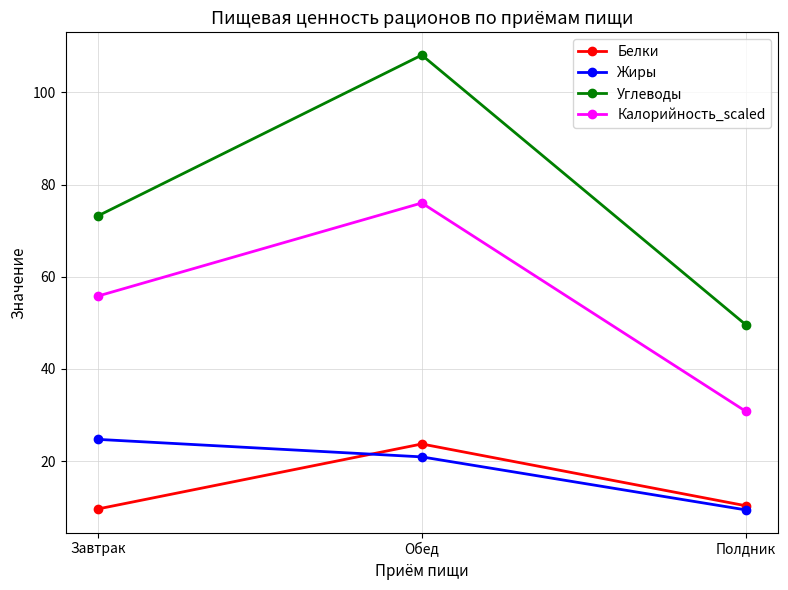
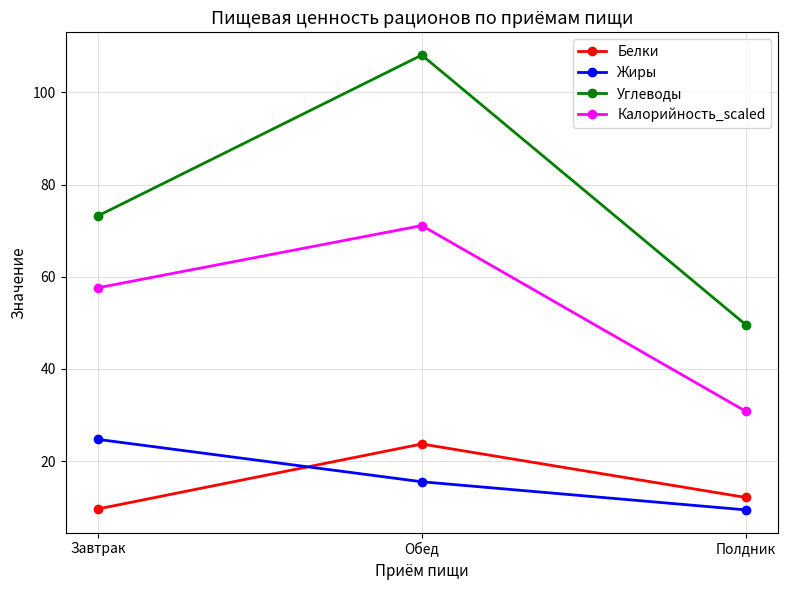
Калорийность_scaled, Завтрак: 56 -> 58
Жиры, Обед: 21 -> 16
Калорийность_scaled, Обед: 76 -> 71
Белки, Полдник: 10 -> 12
